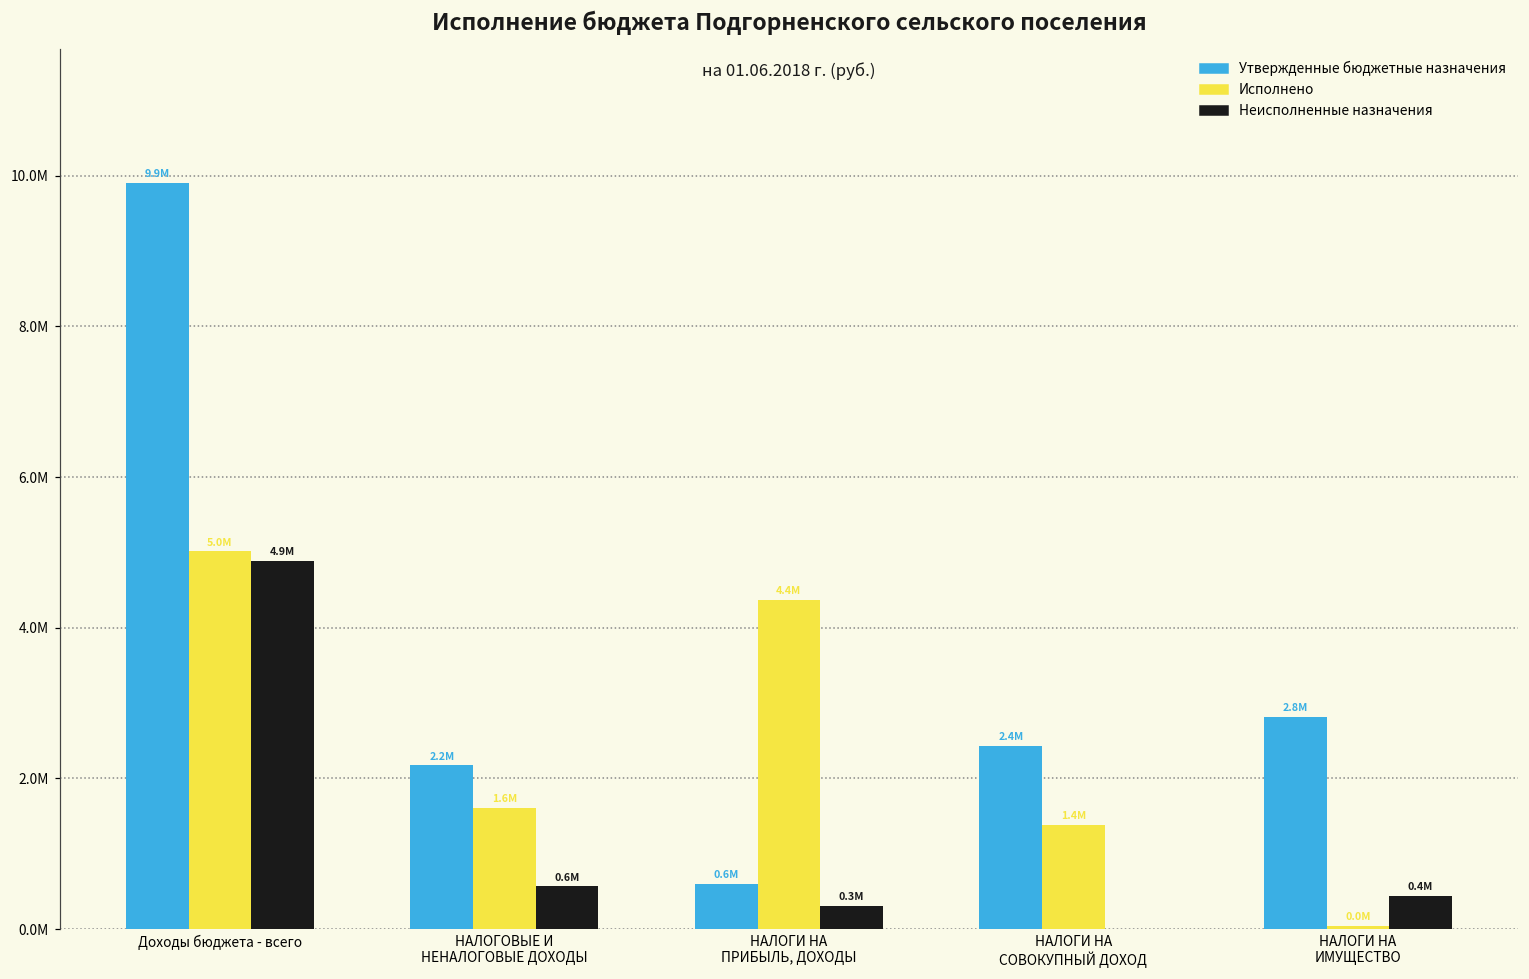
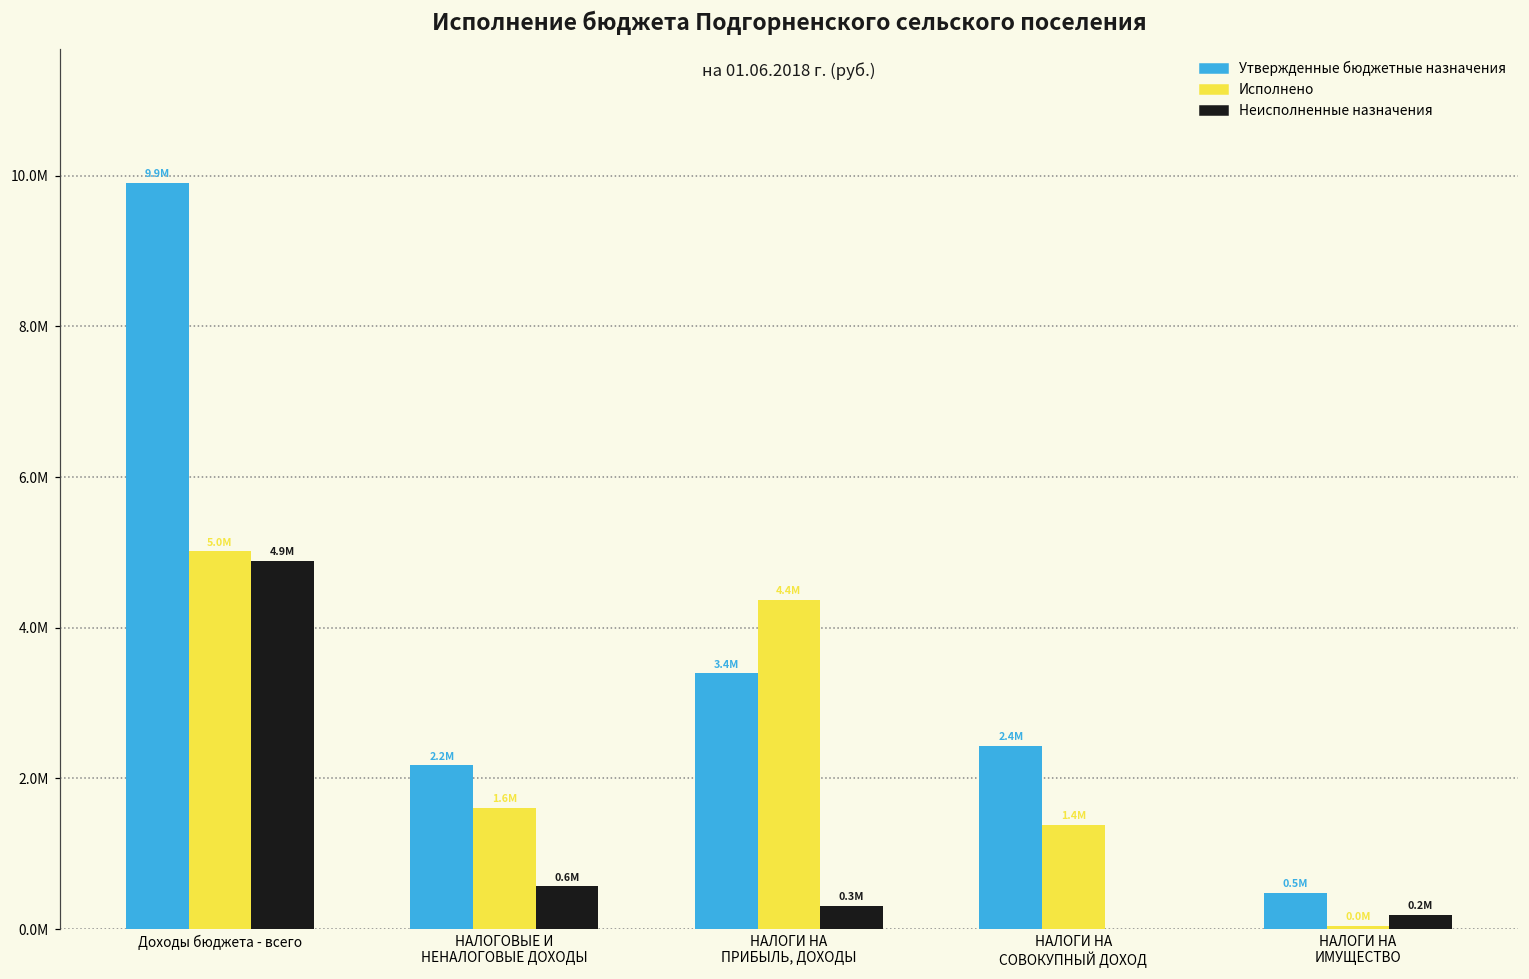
Утвержденные бюджетные назначения, НАЛОГИ НА ПРИБЫЛЬ, ДОХОДЫ: 0.6M -> 3.4M
Утвержденные бюджетные назначения, НАЛОГИ НА ИМУЩЕСТВО: 2.8M -> 0.5M
Неисполненные назначения, НАЛОГИ НА ИМУЩЕСТВО: 0.4M -> 0.2M
